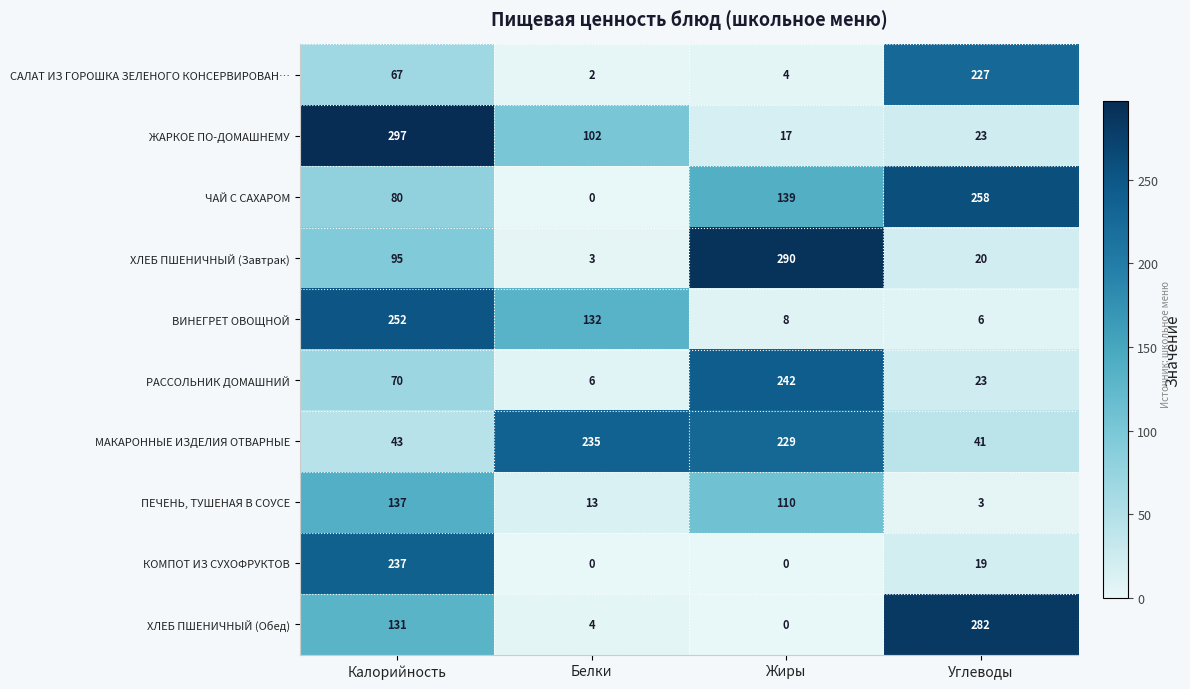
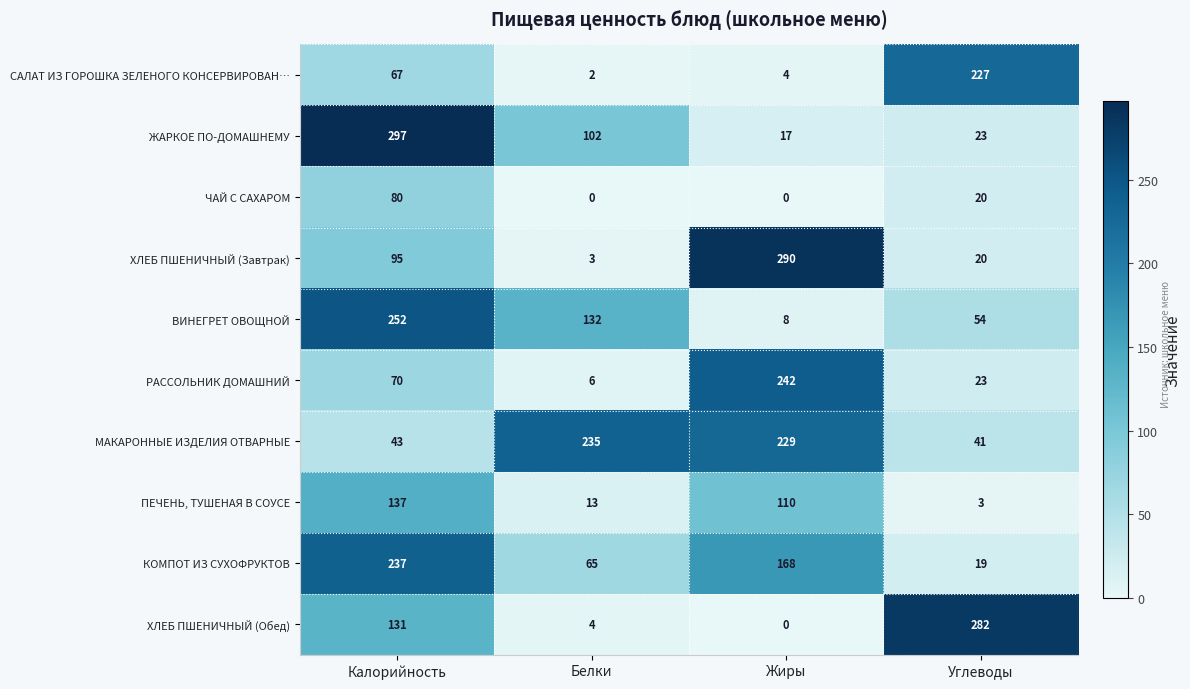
ЧАЙ С САХАРОМ, Жиры: 139 -> 0
ЧАЙ С САХАРОМ, Углеводы: 258 -> 20
ВИНЕГРЕТ ОВОЩНОЙ, Углеводы: 6 -> 54
КОМПОТ ИЗ СУХОФРУКТОВ, Белки: 0 -> 65
КОМПОТ ИЗ СУХОФРУКТОВ, Жиры: 0 -> 168
